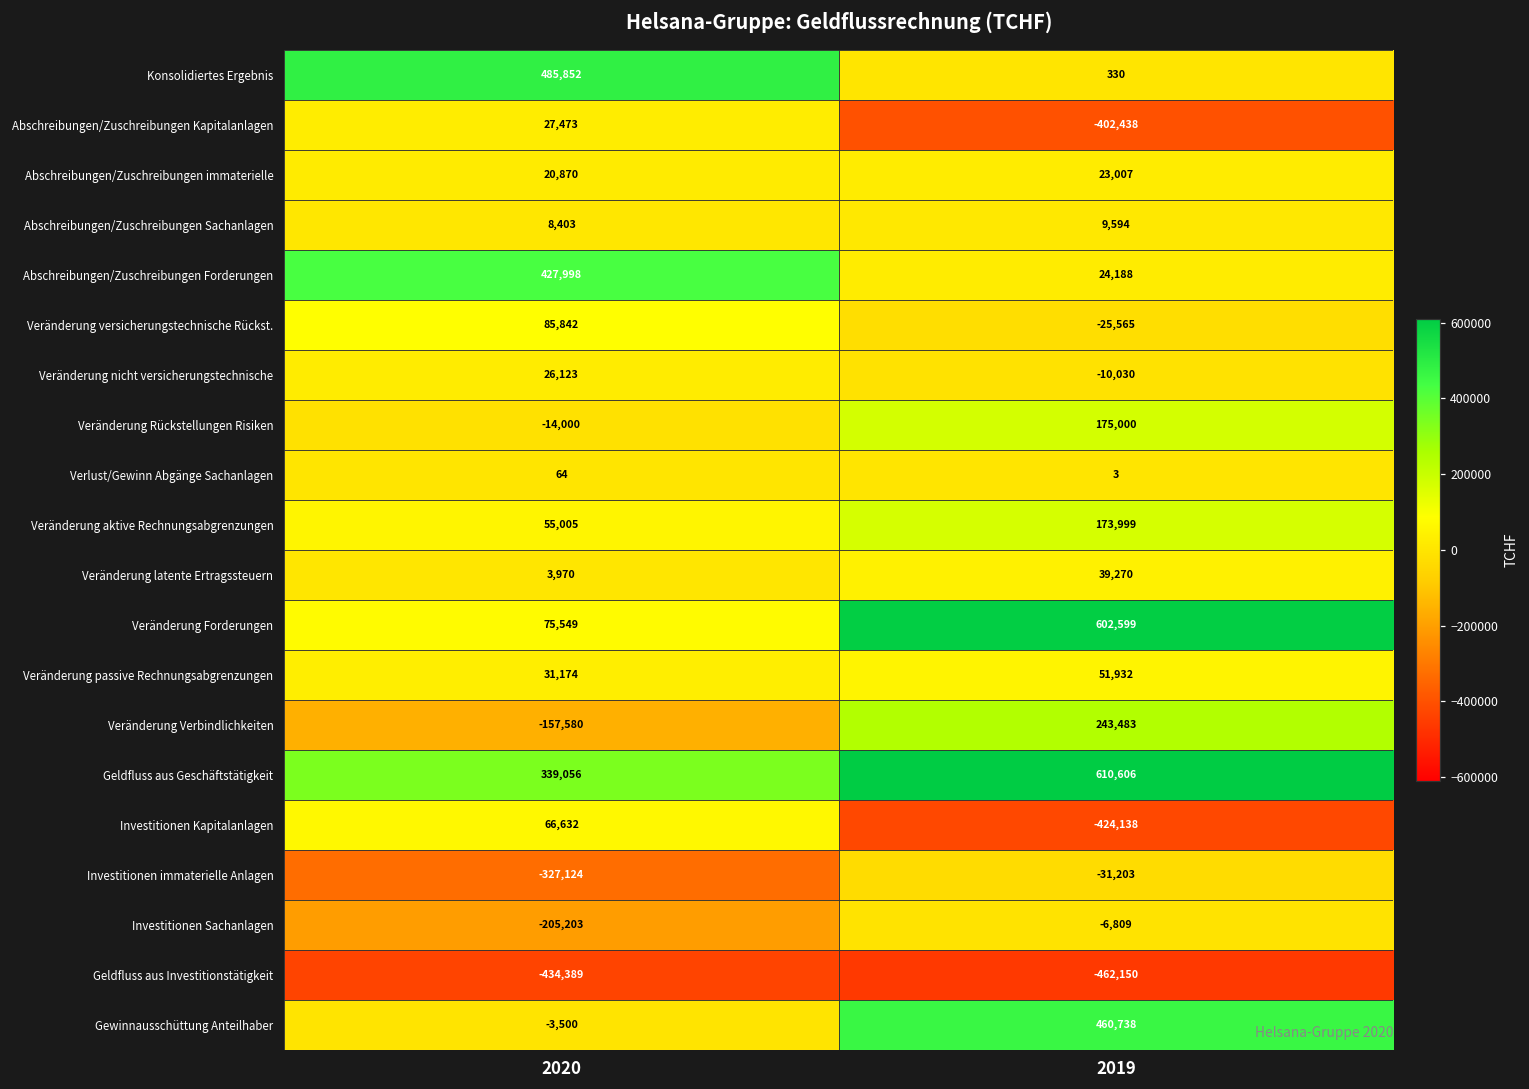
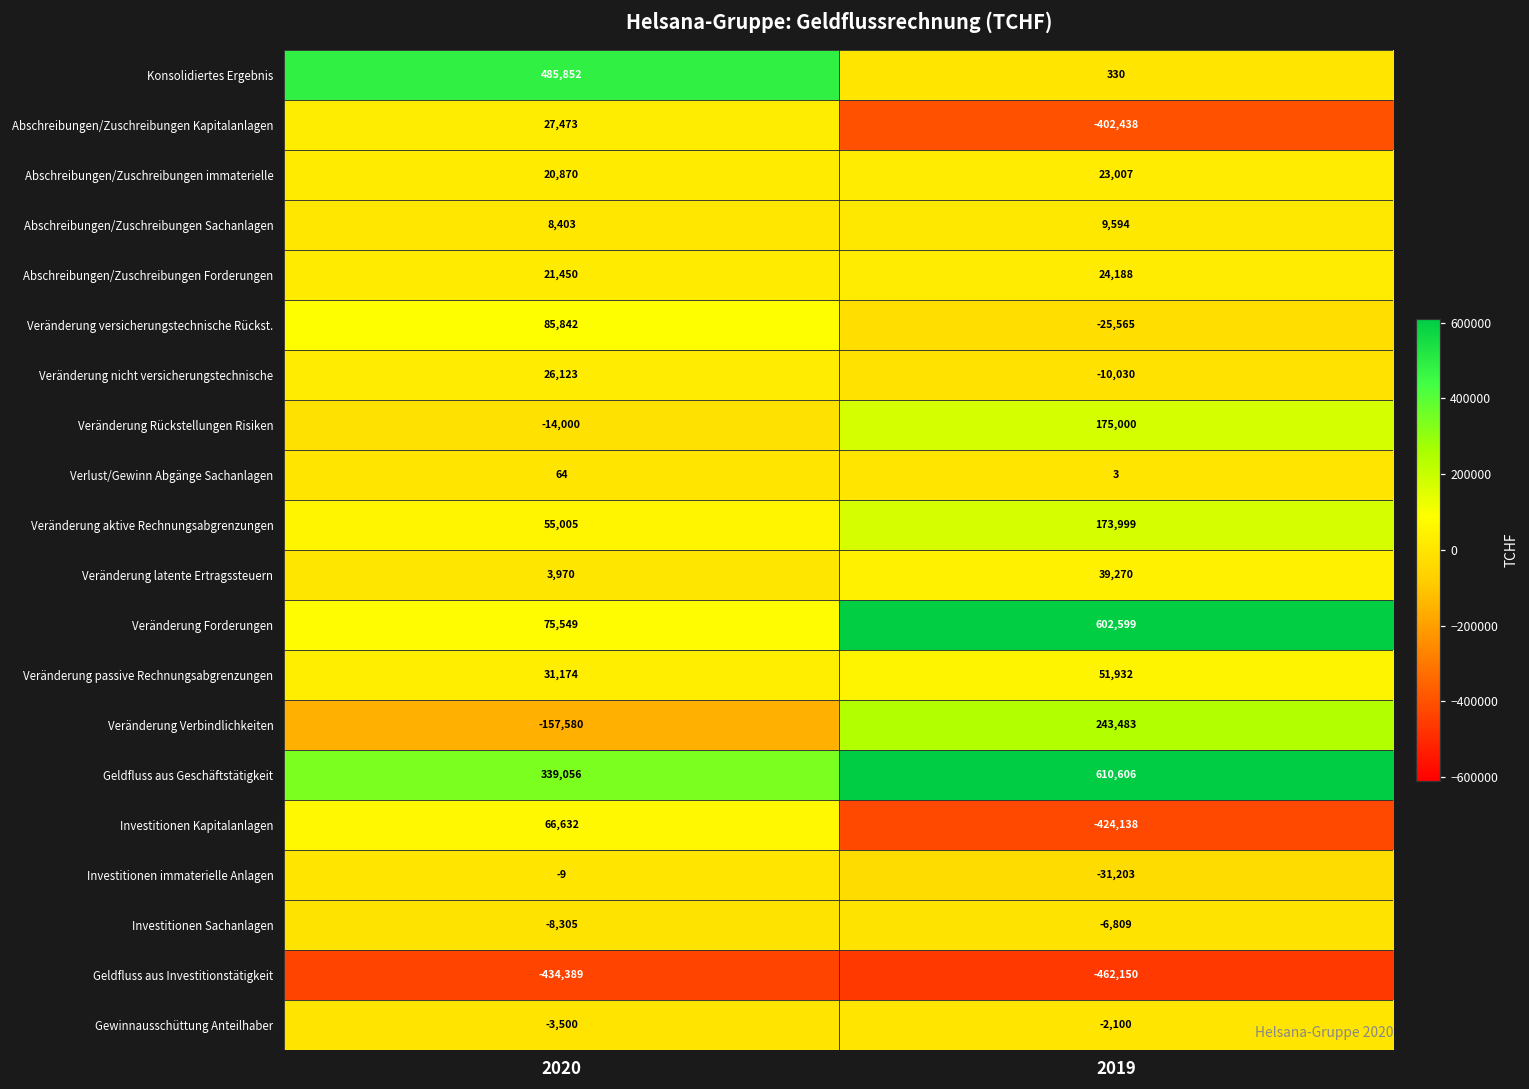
Abschreibungen/Zuschreibungen Forderungen, 2020: 427,998 -> 21,450
Investitionen immaterielle Anlagen, 2020: -327,124 -> -9
Investitionen Sachanlagen, 2020: -205,203 -> -8,305
Gewinnausschüttung Anteilhaber, 2019: 460,738 -> -2,100
